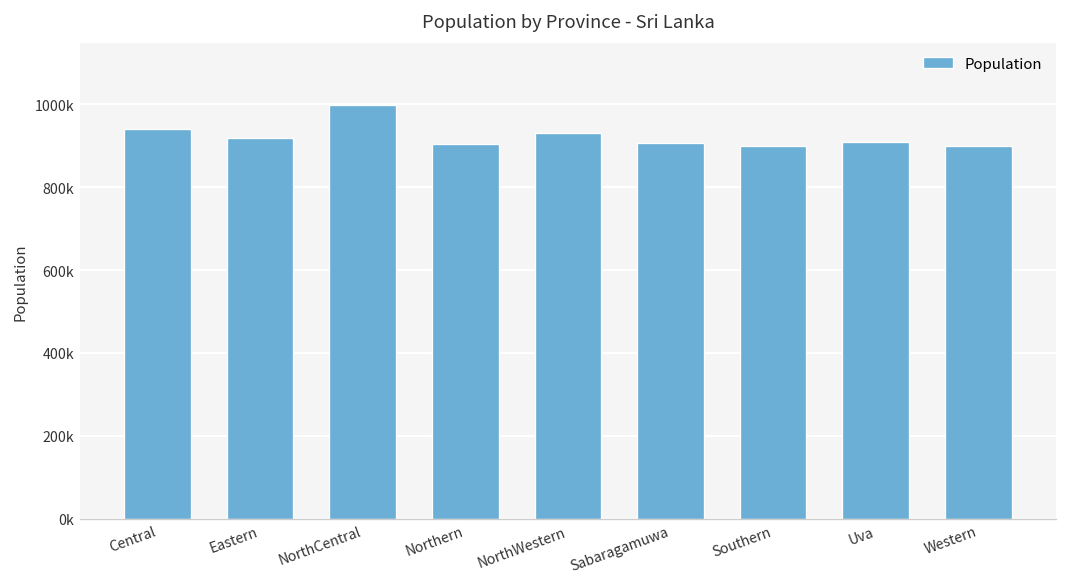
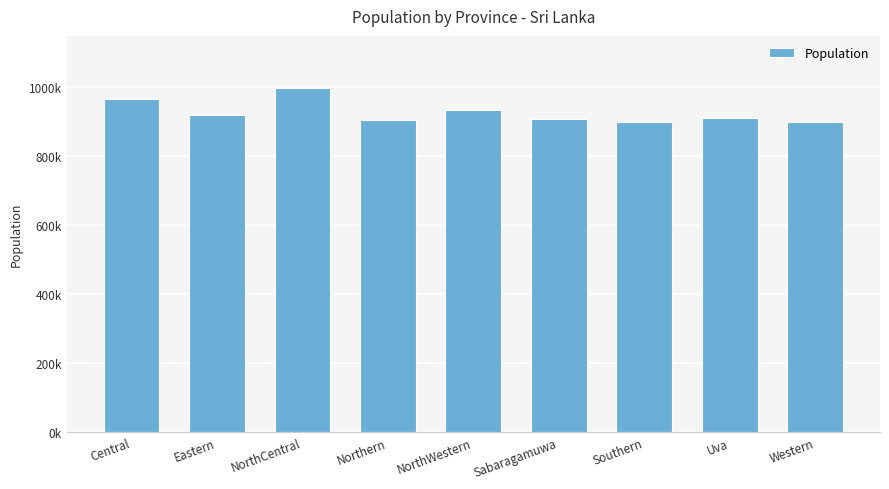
Central: 940000 -> 960000
